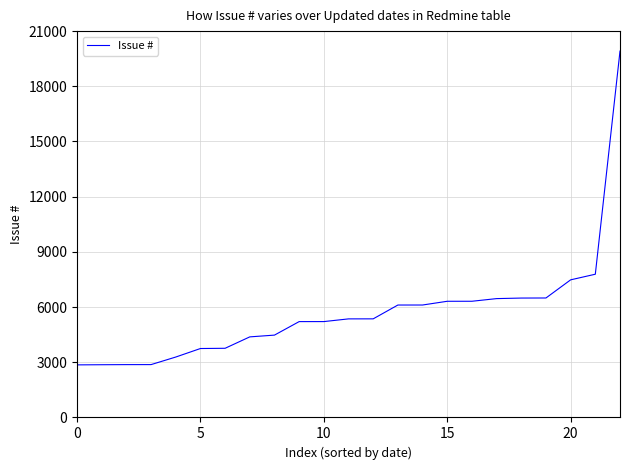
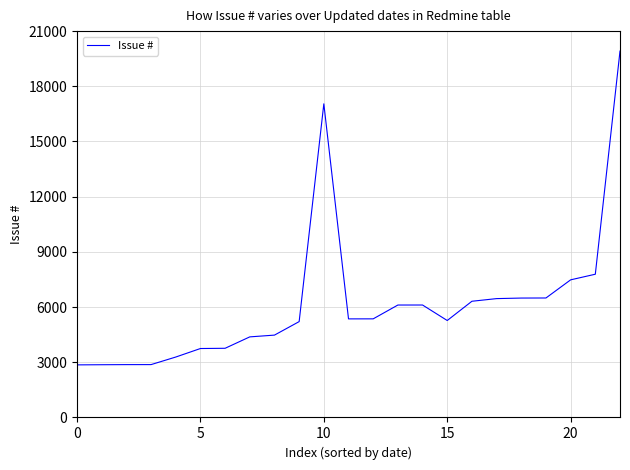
10: 5200 -> 17000
15: 6300 -> 5300
